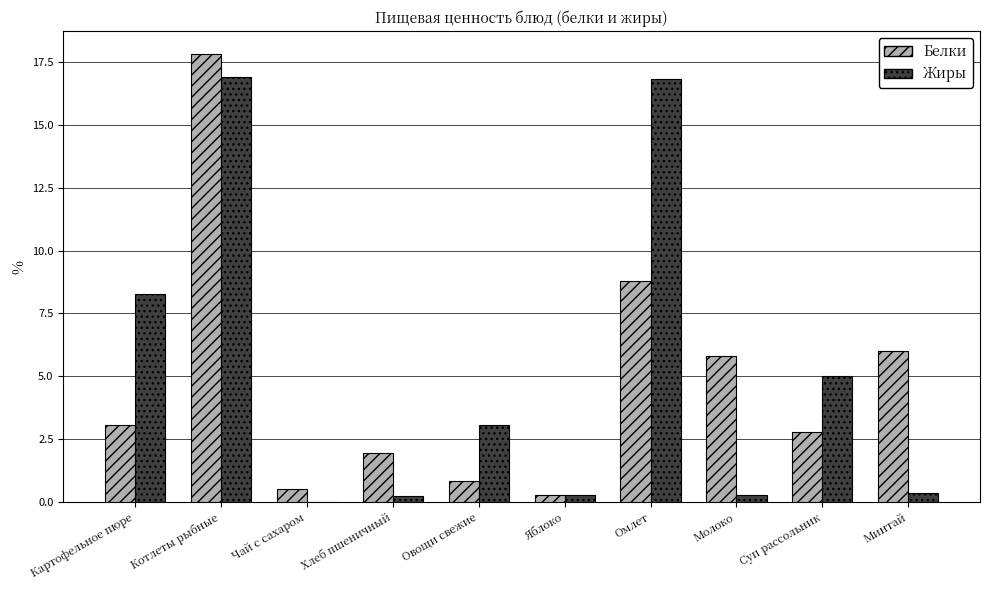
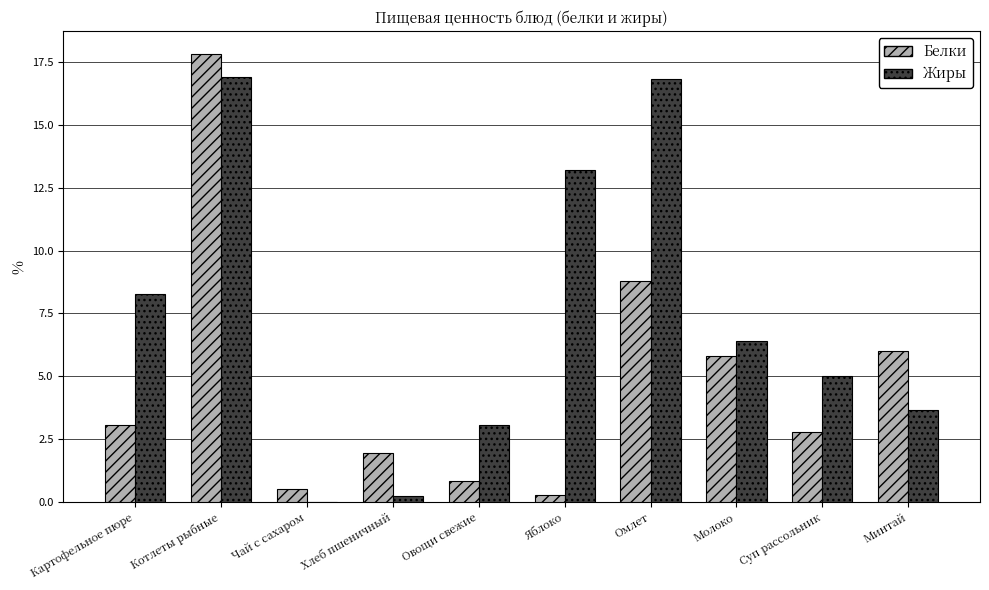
Жиры, Яблоко: 0.3 -> 13.2
Жиры, Молоко: 0.3 -> 6.4
Жиры, Минтай: 0.4 -> 3.7
